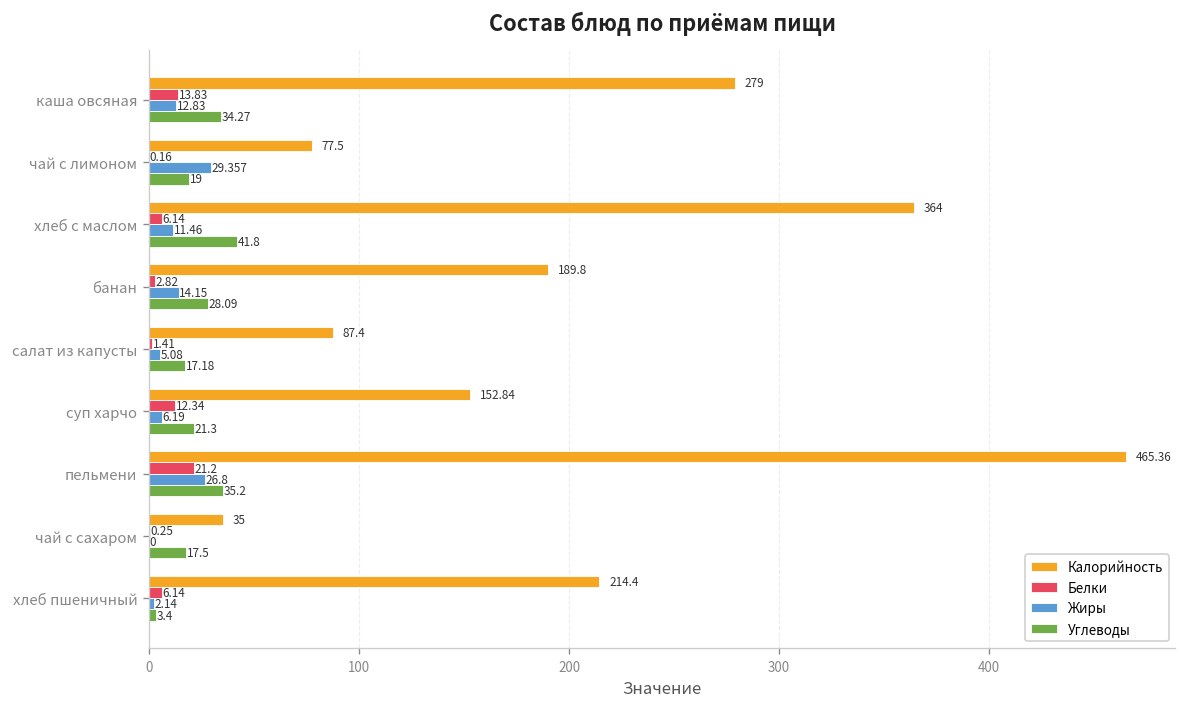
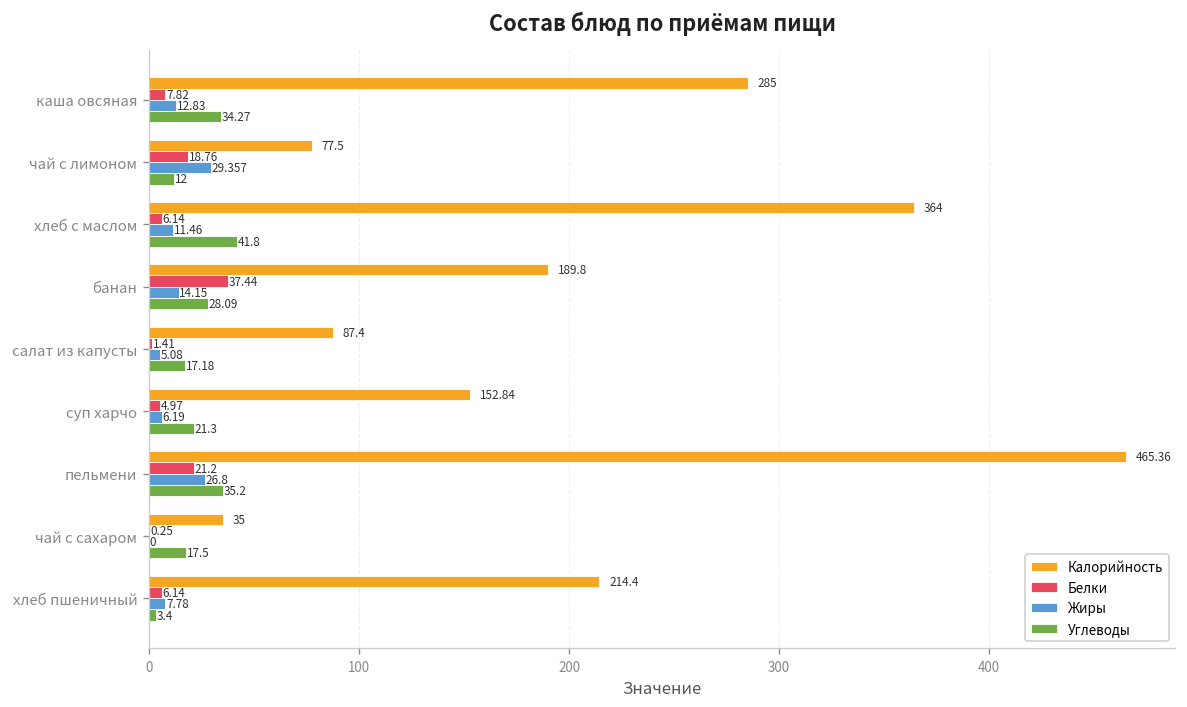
Калорийность, каша овсяная: 279 -> 285
Белки, каша овсяная: 13.83 -> 7.82
Белки, чай с лимоном: 0.16 -> 18.76
Углеводы, чай с лимоном: 19 -> 12
Белки, банан: 2.82 -> 37.44
Белки, суп харчо: 12.34 -> 4.97
Жиры, хлеб пшеничный: 2.14 -> 7.78
